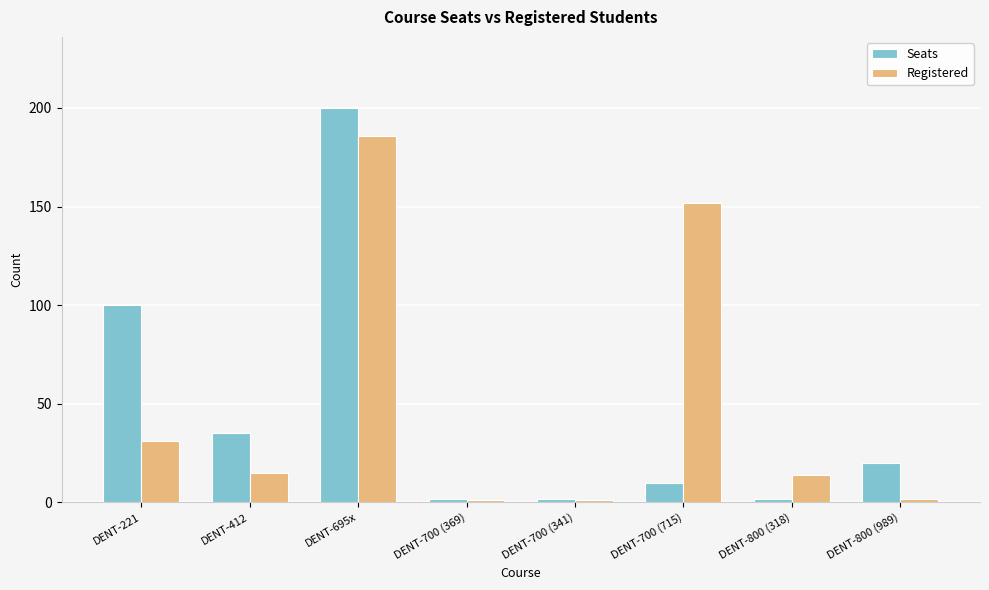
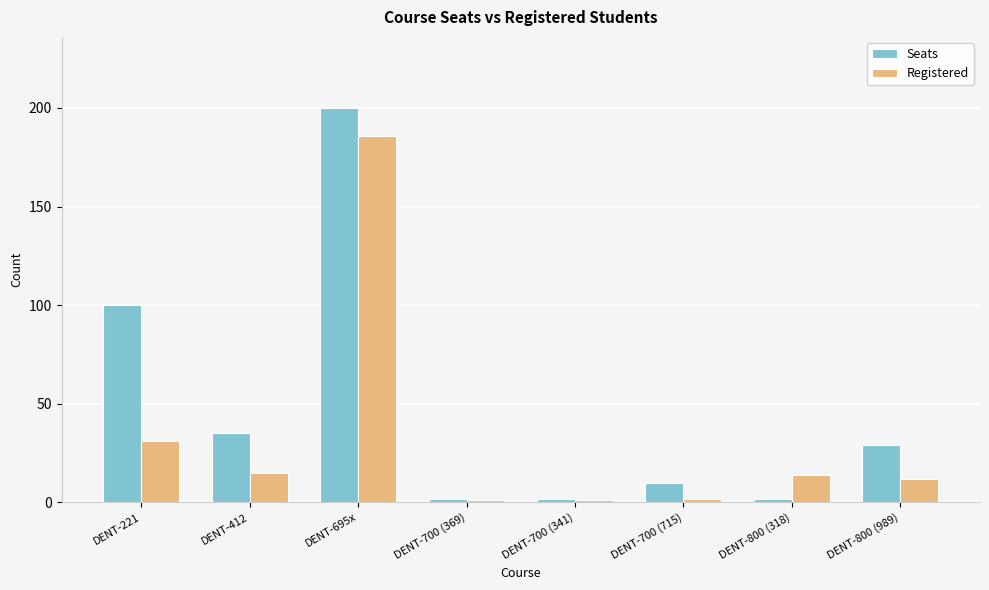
Registered, DENT-700 (715): 152 -> 2
Seats, DENT-800 (989): 20 -> 29
Registered, DENT-800 (989): 2 -> 12
